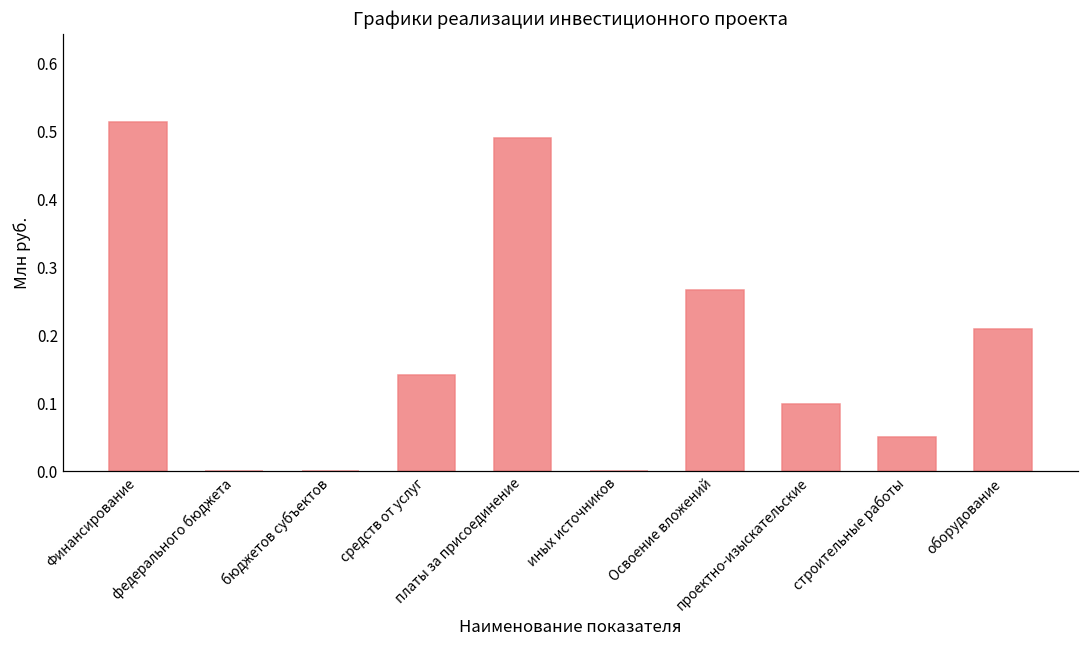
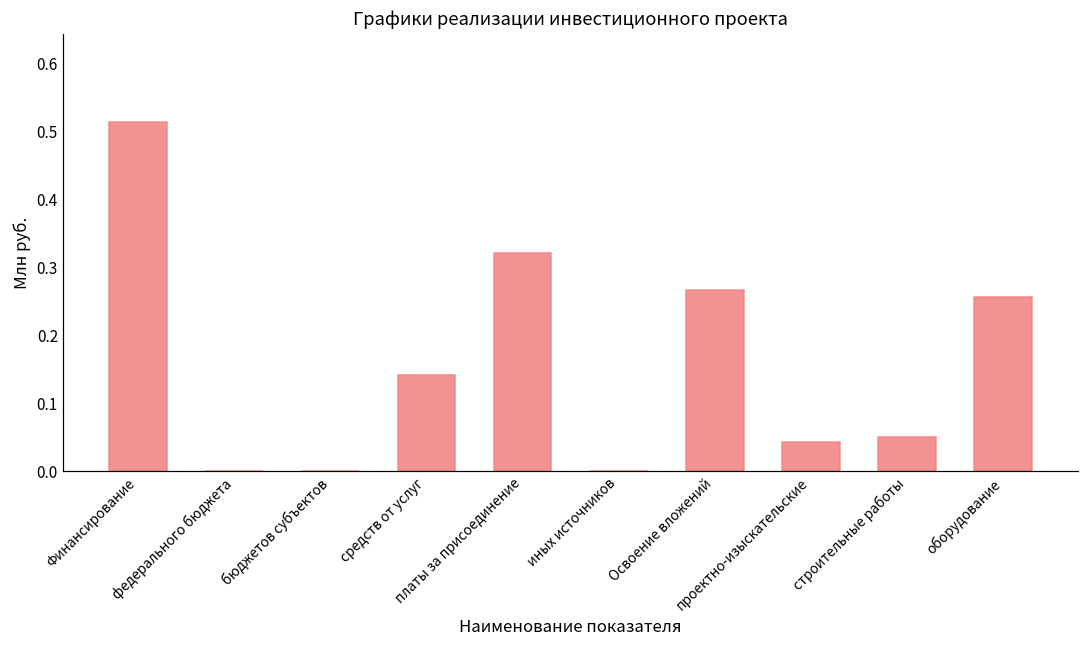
платы за присоединение: 0.49 -> 0.32
проектно-изыскательские: 0.10 -> 0.04
оборудование: 0.21 -> 0.26
